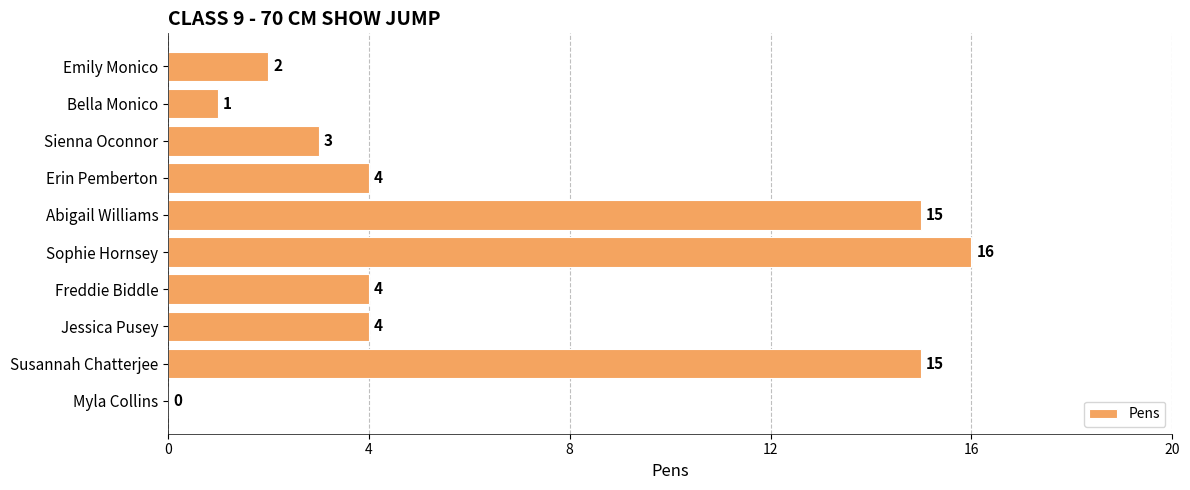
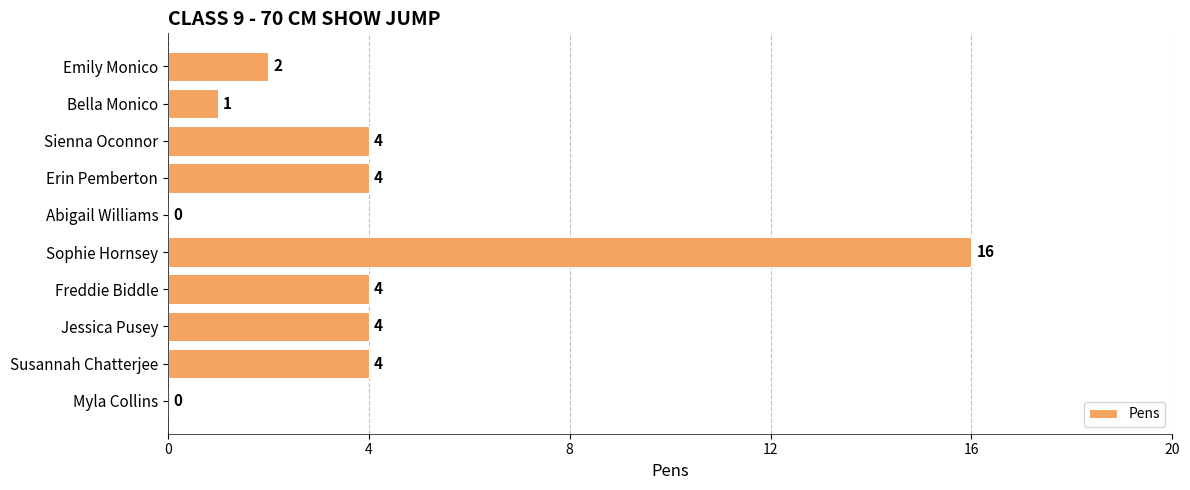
Sienna Oconnor: 3 -> 4
Abigail Williams: 15 -> 0
Susannah Chatterjee: 15 -> 4
